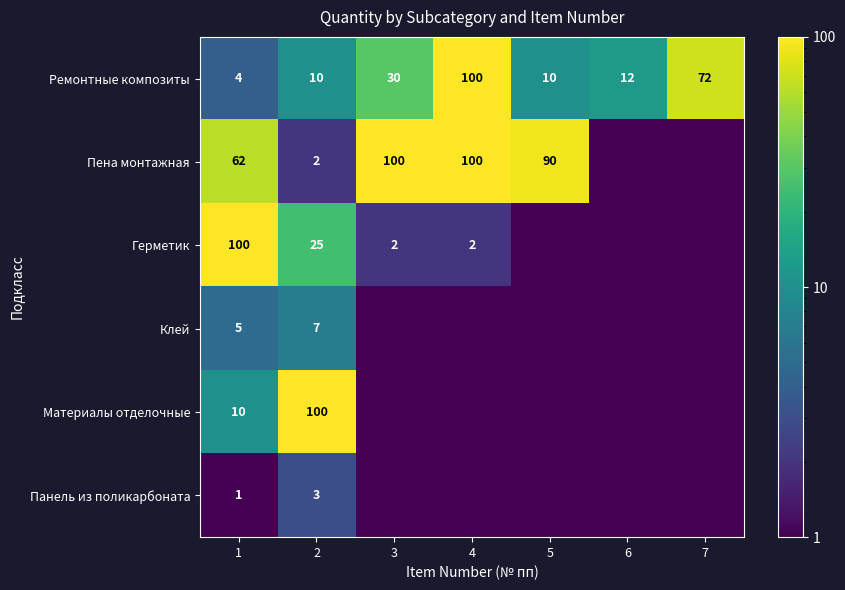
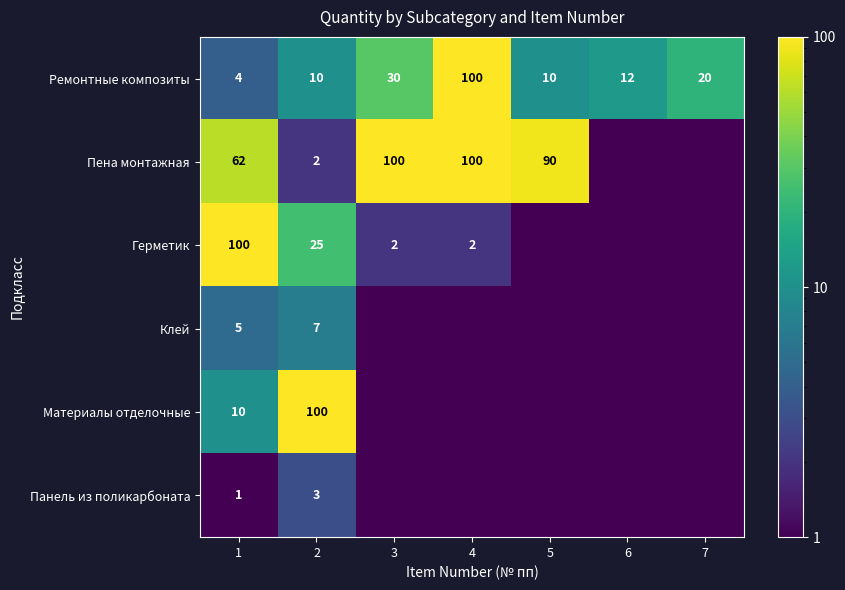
Ремонтные композиты, 7: 72 -> 20
